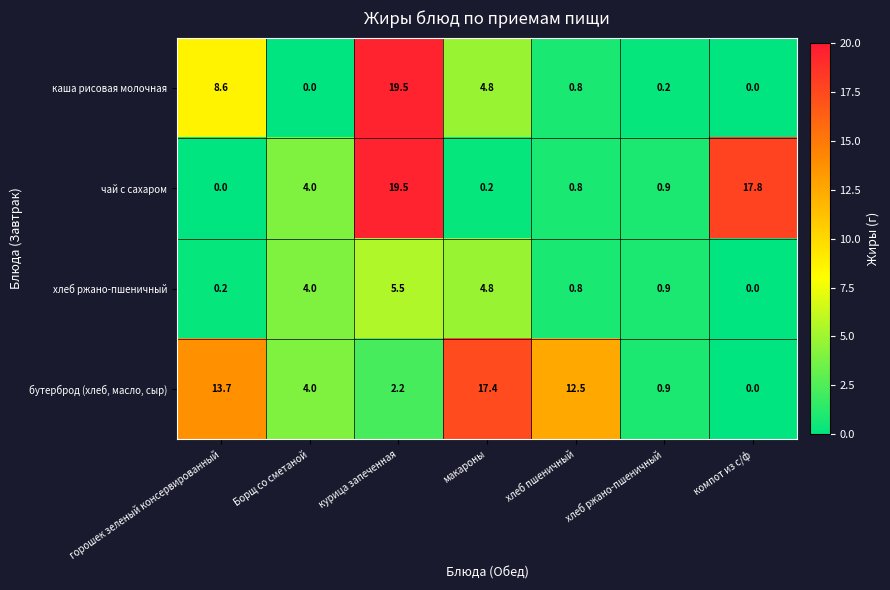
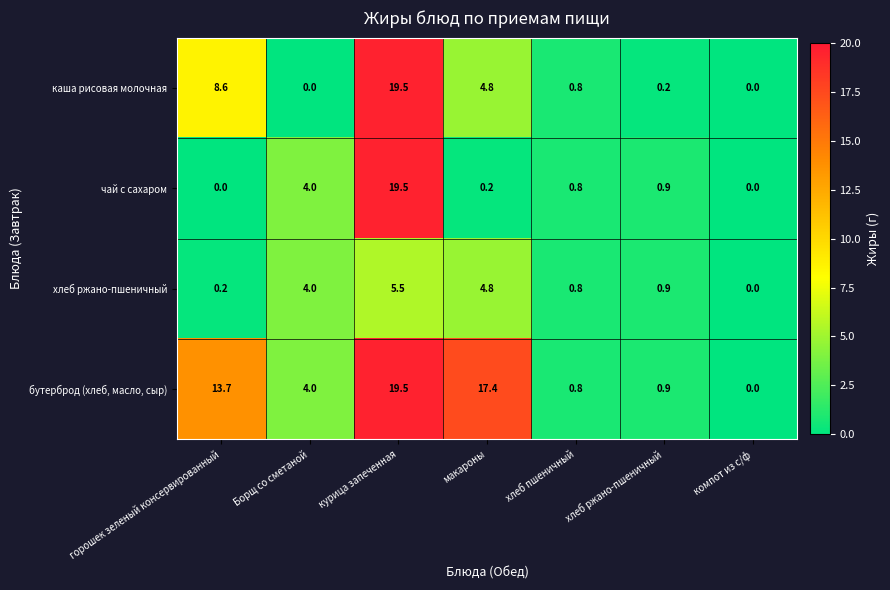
чай с сахаром, компот из с/ф: 17.8 -> 0.0
бутерброд (хлеб, масло, сыр), курица запеченная: 2.2 -> 19.5
бутерброд (хлеб, масло, сыр), хлеб пшеничный: 12.5 -> 0.8
